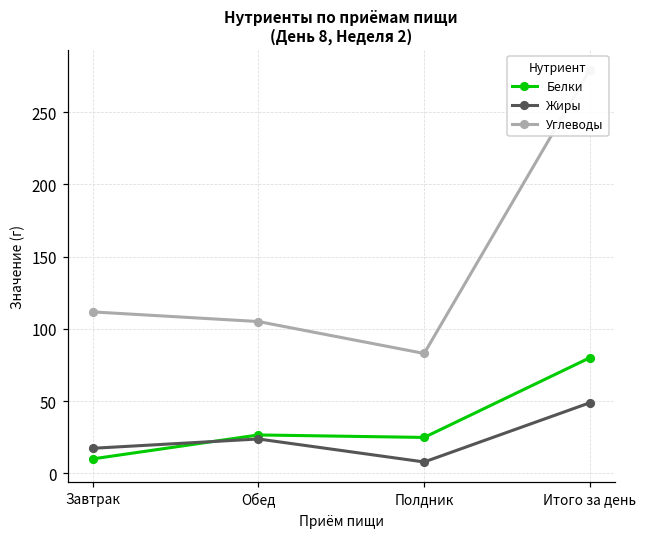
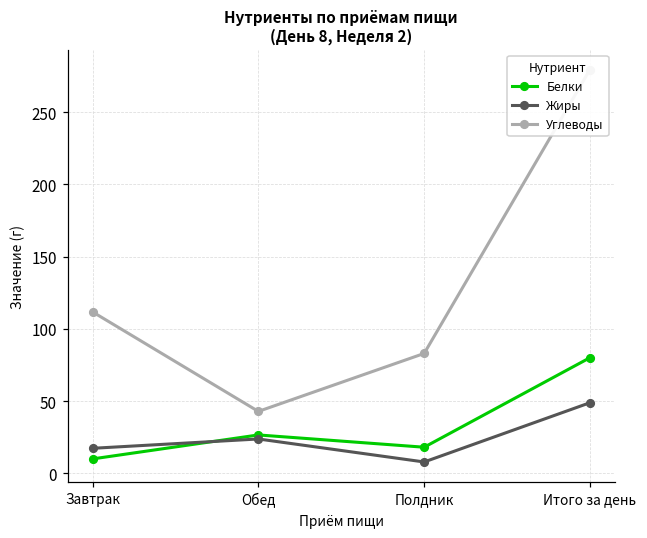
Углеводы, Обед: 105 -> 43
Белки, Полдник: 25 -> 18
